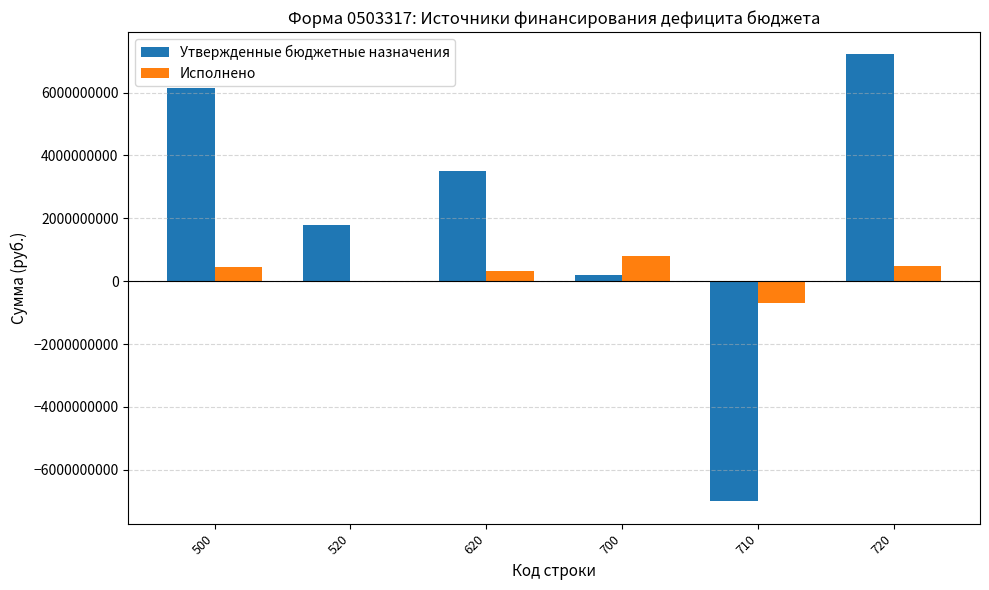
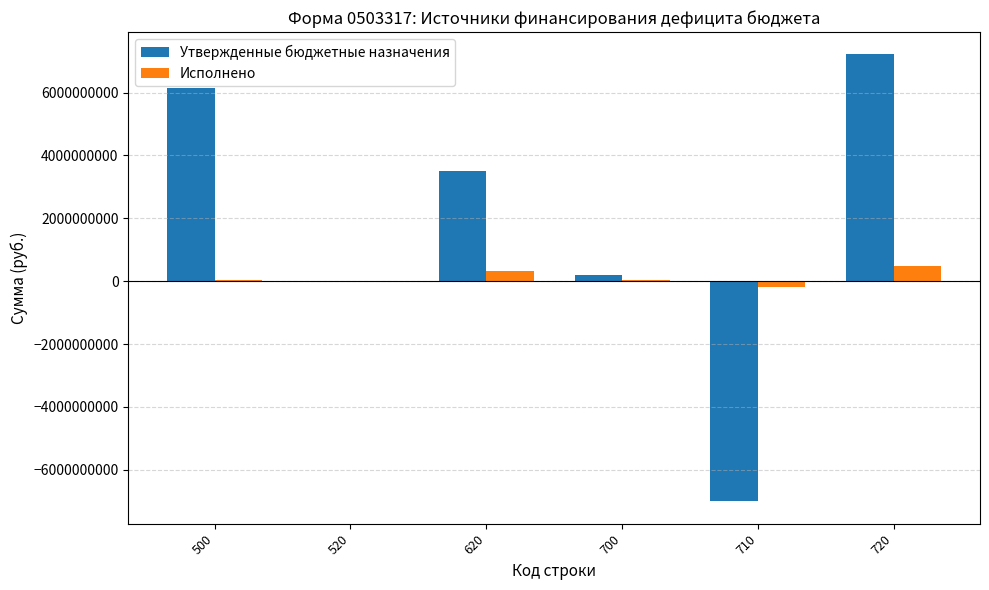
Исполнено, 500: 400000000 -> 0
Утвержденные бюджетные назначения, 520: 1800000000 -> 0
Исполнено, 700: 800000000 -> 0
Исполнено, 710: -700000000 -> -200000000
